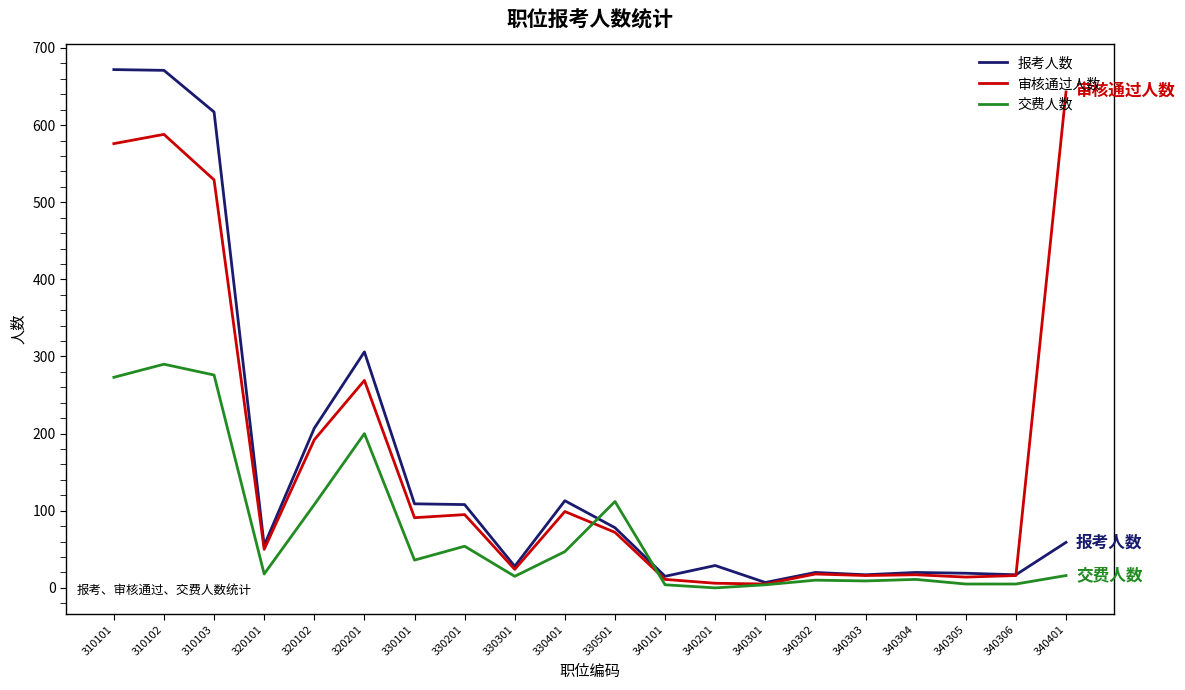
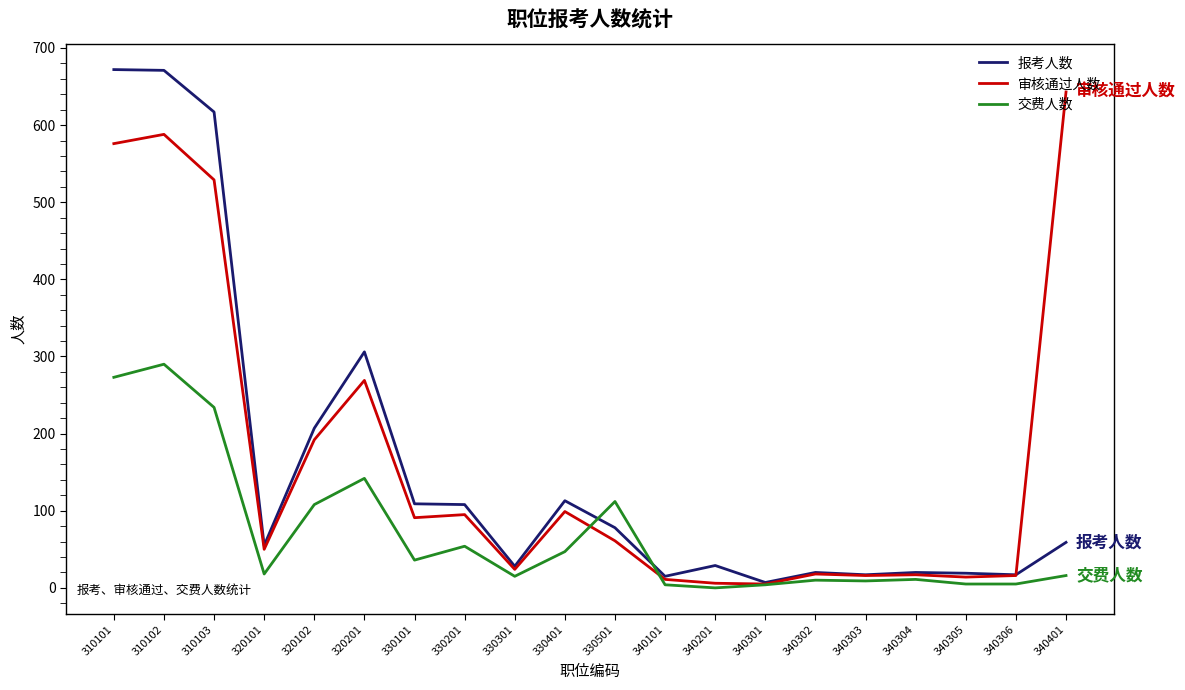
交费人数, 310103: 280 -> 230
交费人数, 320201: 200 -> 140
审核通过人数, 330501: 70 -> 60
